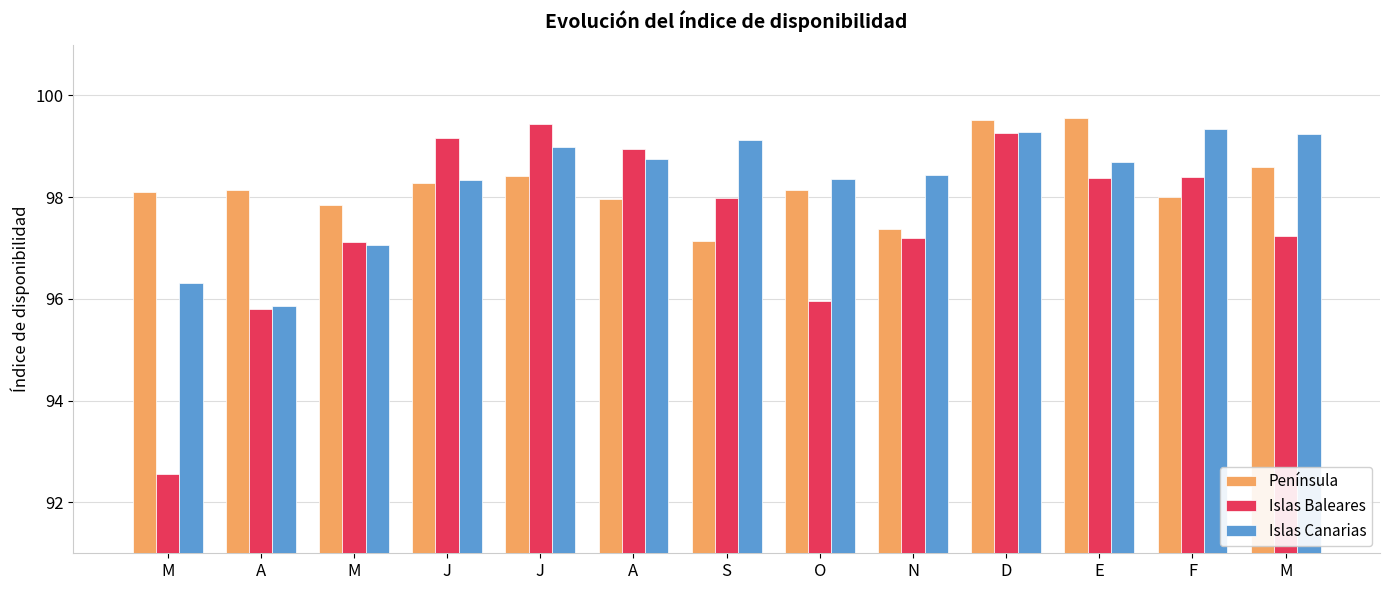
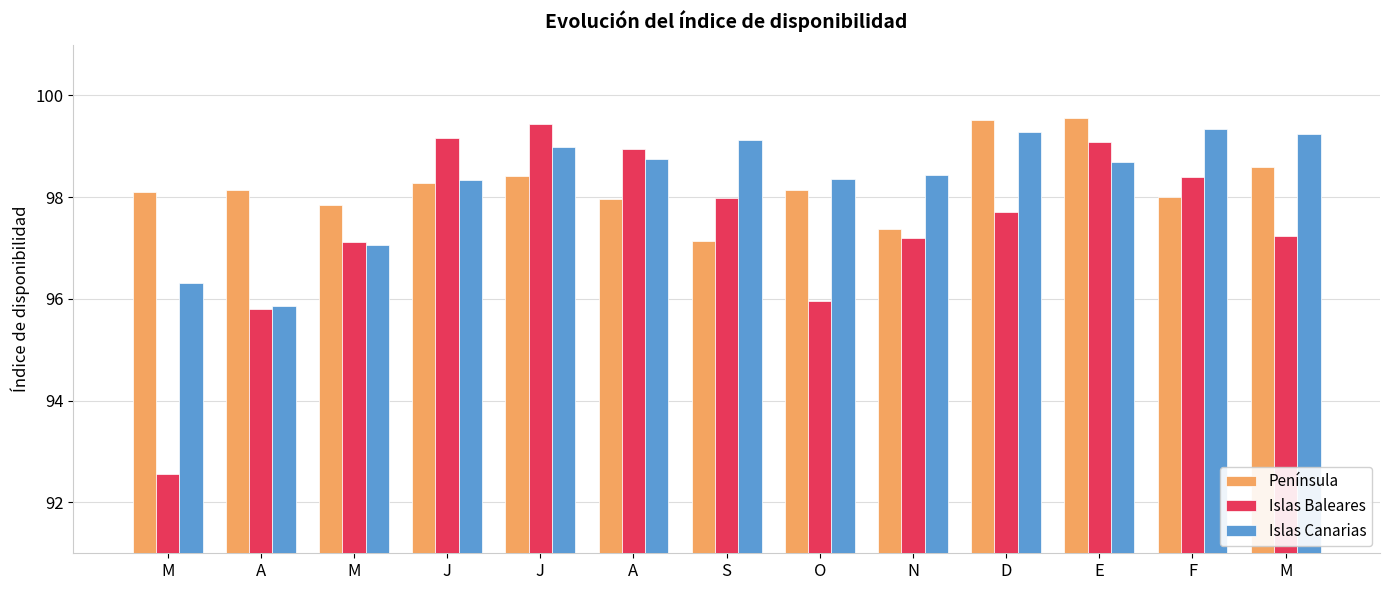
Islas Baleares, D: 99.3 -> 97.7
Islas Baleares, E: 98.4 -> 99.1
